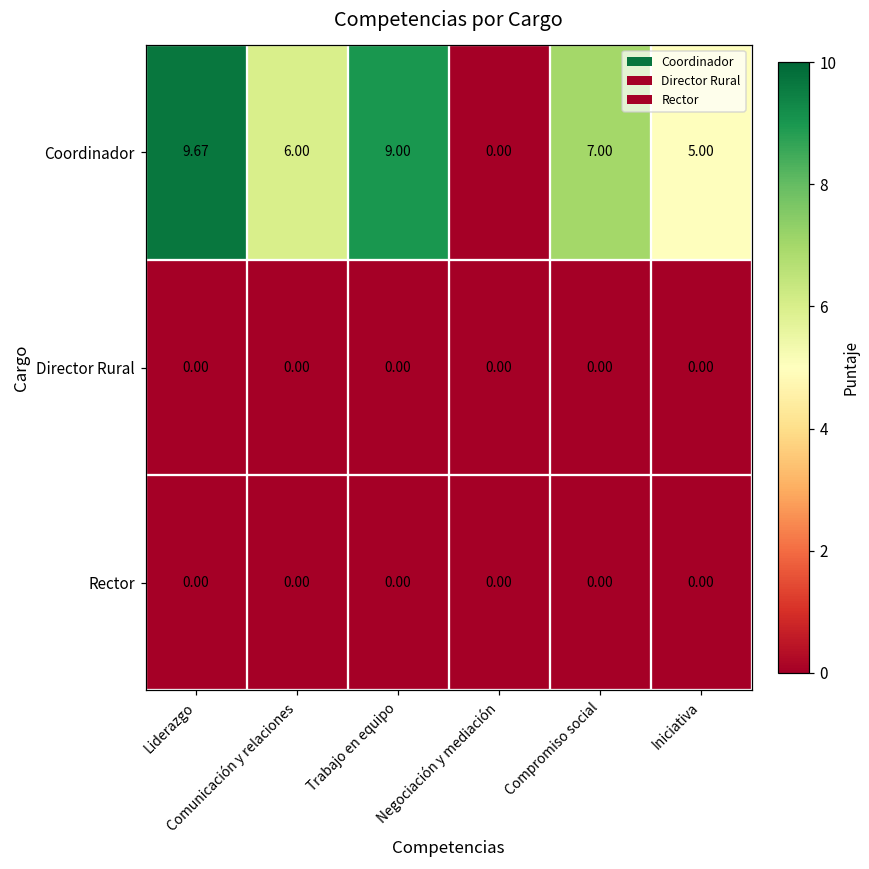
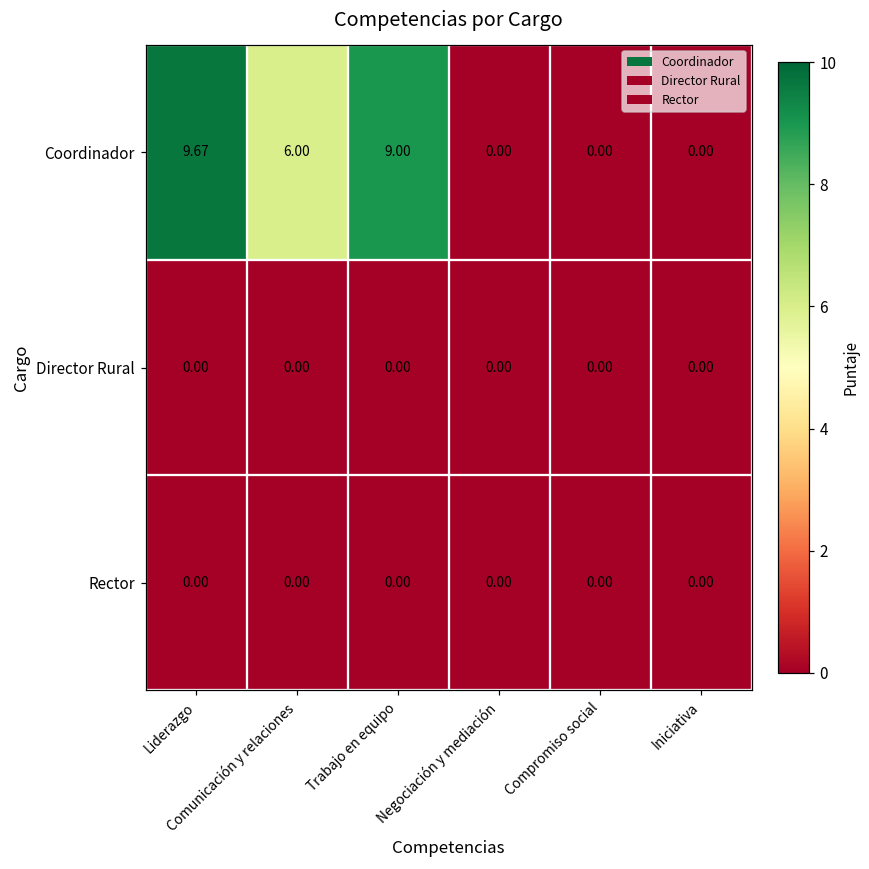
Coordinador, Compromiso social: 7.00 -> 0.00
Coordinador, Iniciativa: 5.00 -> 0.00
